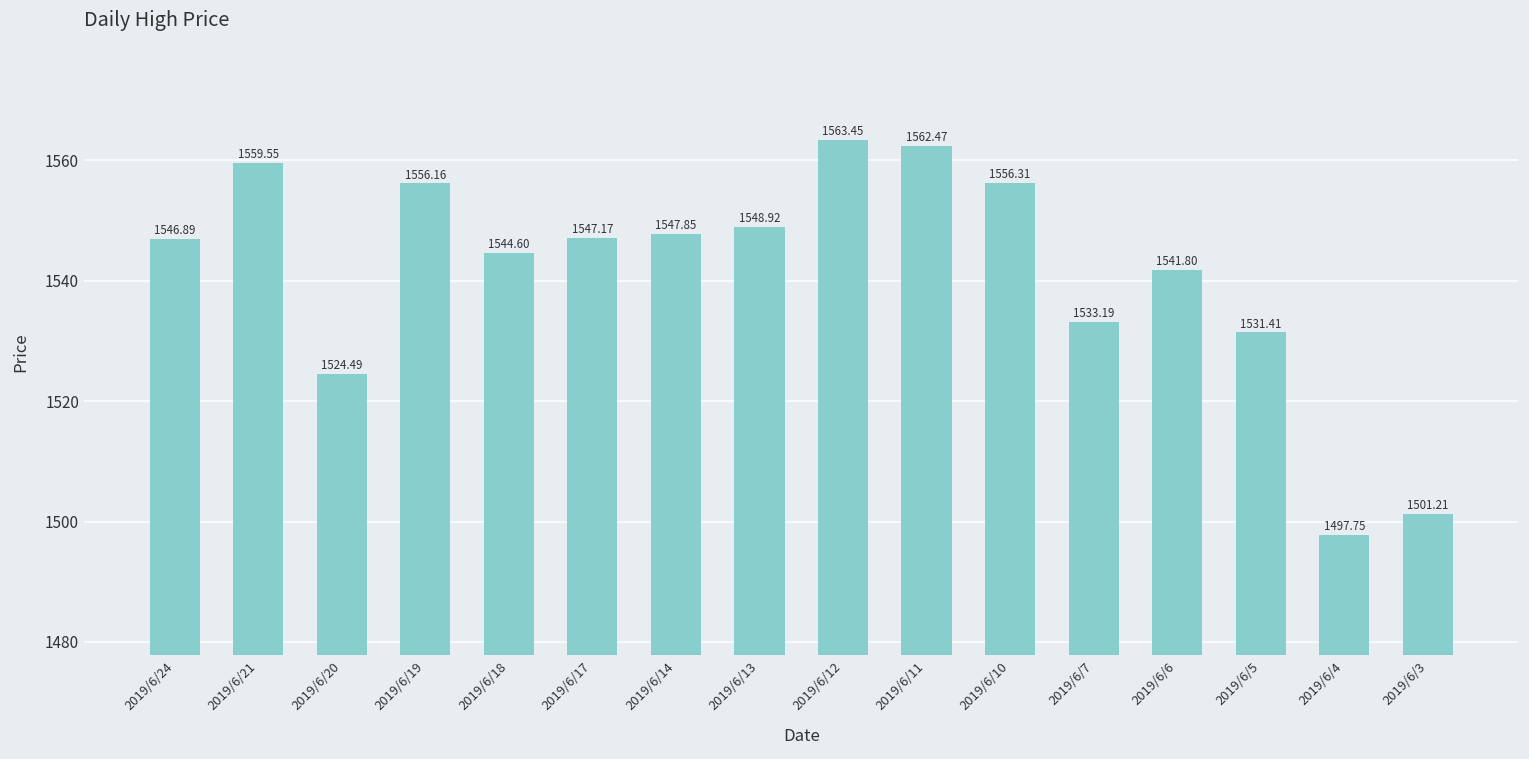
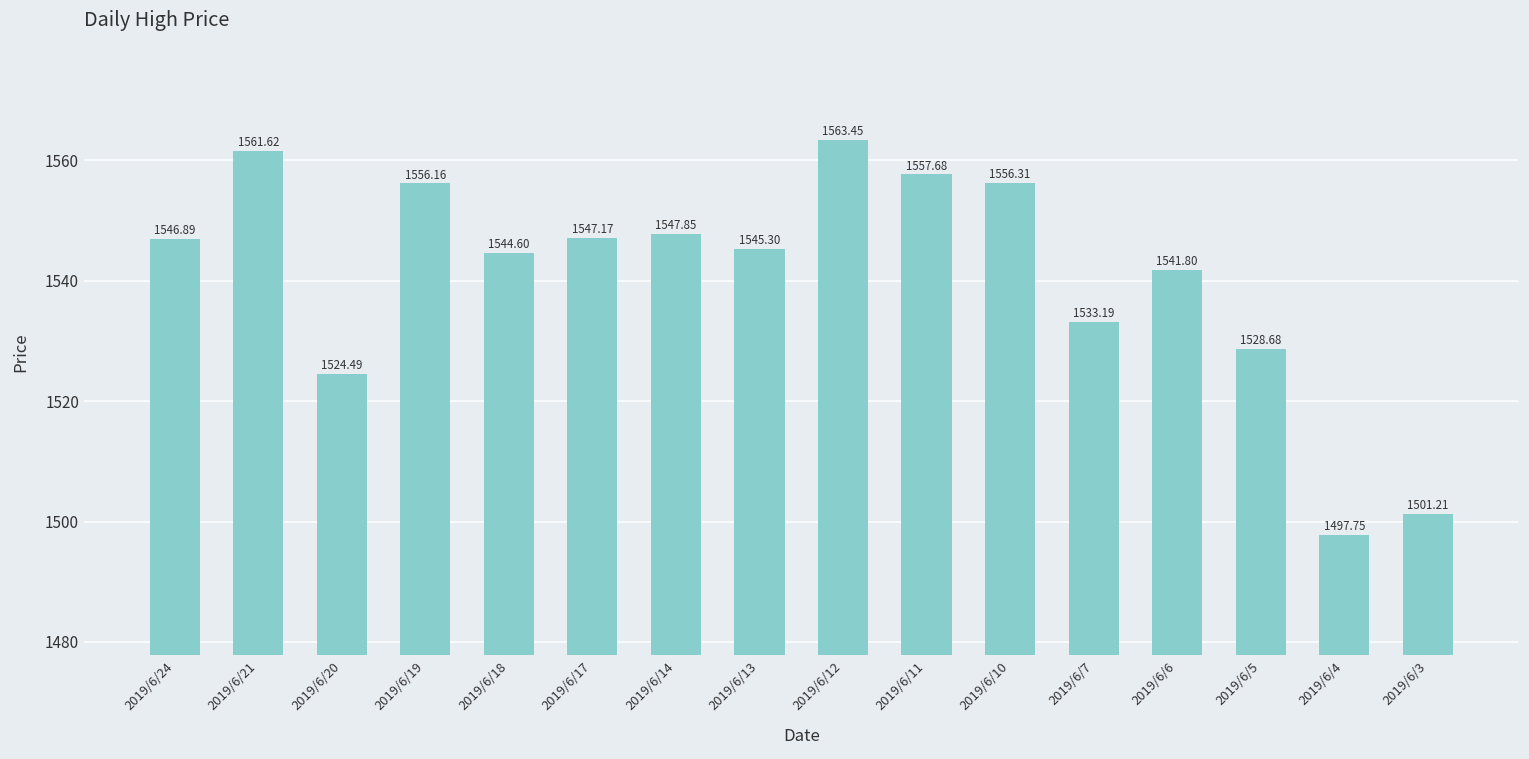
2019/6/21: 1559.55 -> 1561.62
2019/6/13: 1548.92 -> 1545.30
2019/6/11: 1562.47 -> 1557.68
2019/6/5: 1531.41 -> 1528.68
